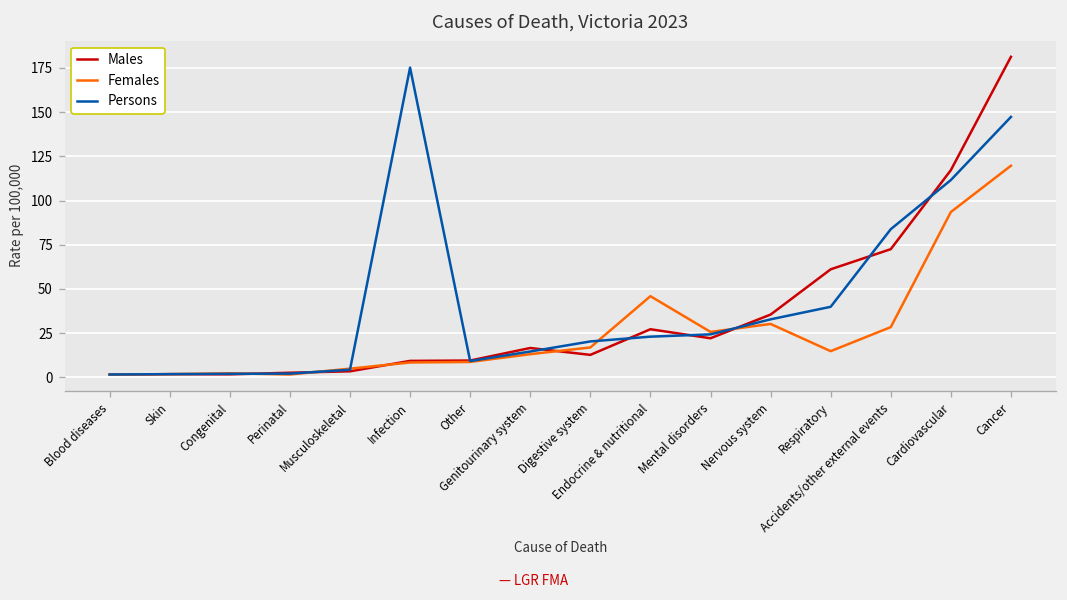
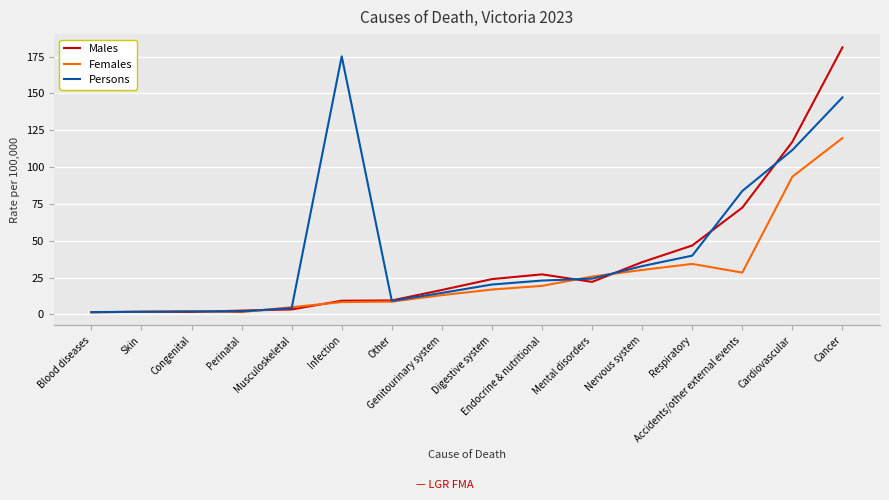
Males, Digestive system: 13 -> 24
Females, Endocrine & nutritional: 46 -> 19
Males, Respiratory: 61 -> 47
Females, Respiratory: 15 -> 34
